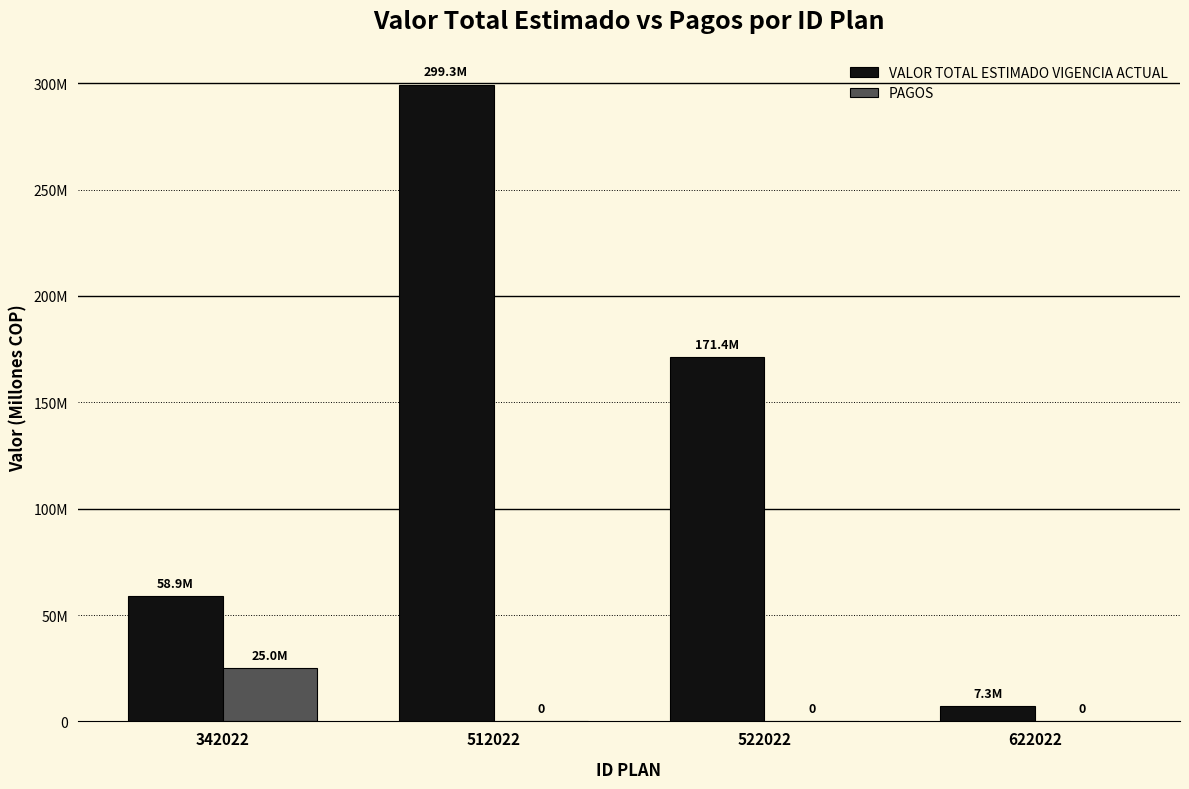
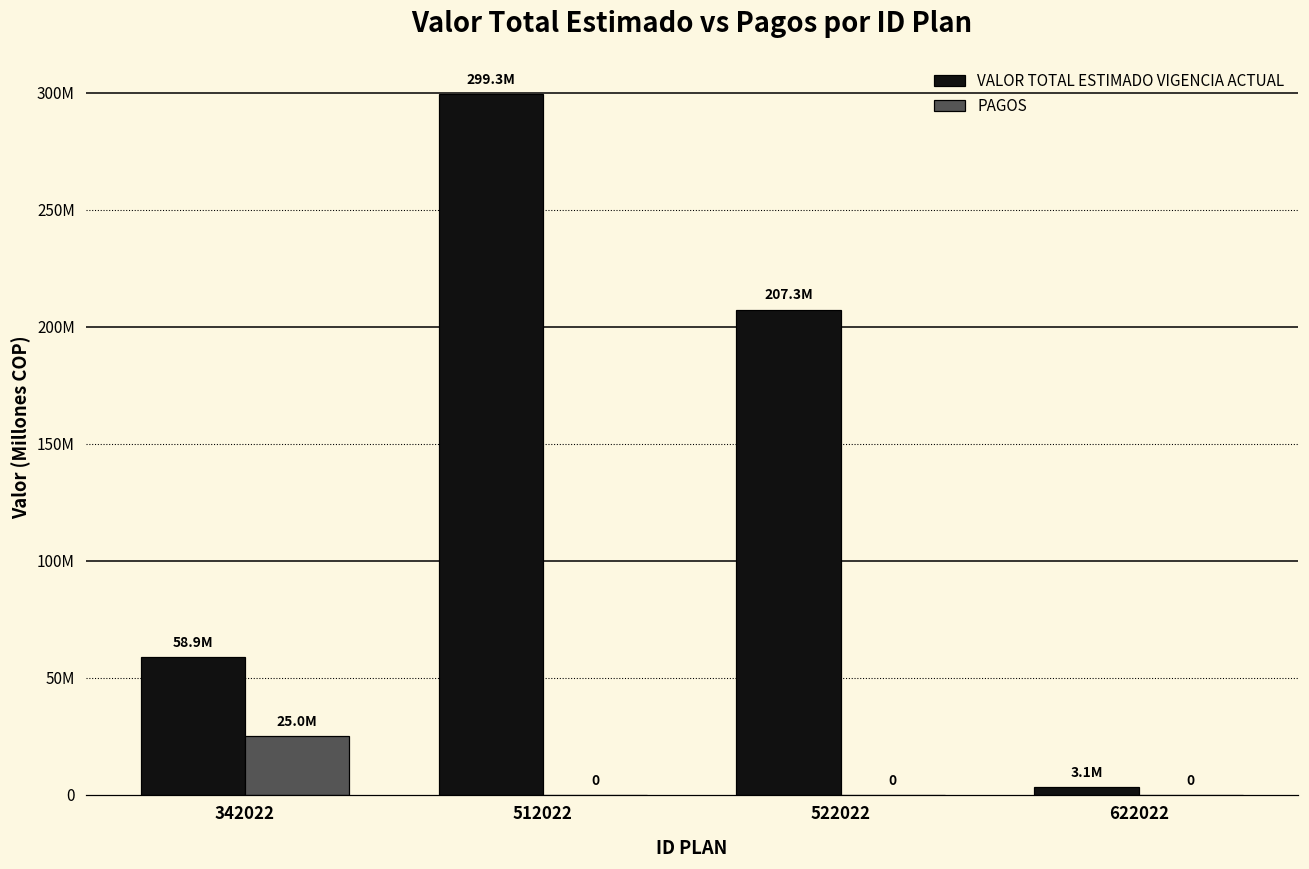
VALOR TOTAL ESTIMADO VIGENCIA ACTUAL, 522022: 171.4M -> 207.3M
VALOR TOTAL ESTIMADO VIGENCIA ACTUAL, 622022: 7.3M -> 3.1M
